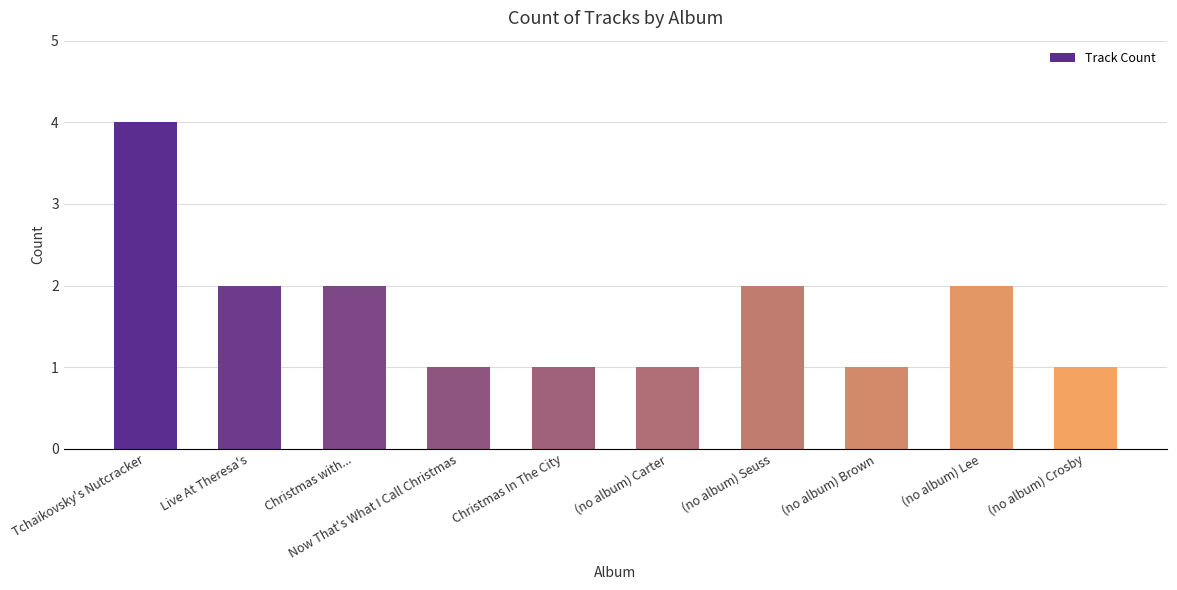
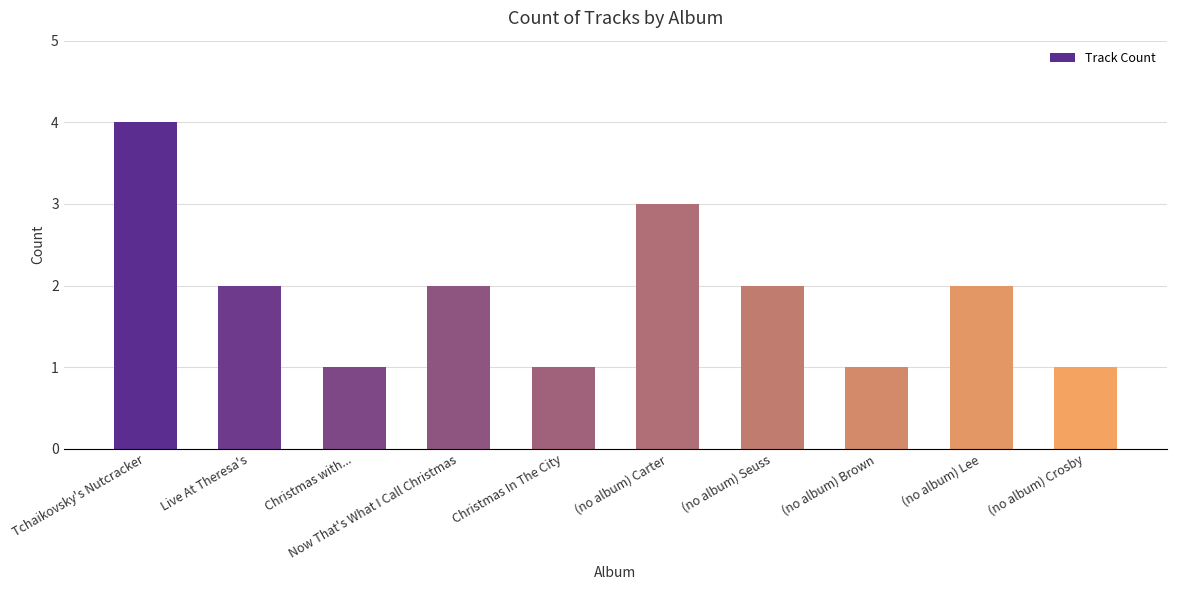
Christmas with...: 2 -> 1
Now That's What I Call Christmas: 1 -> 2
(no album) Carter: 1 -> 3
